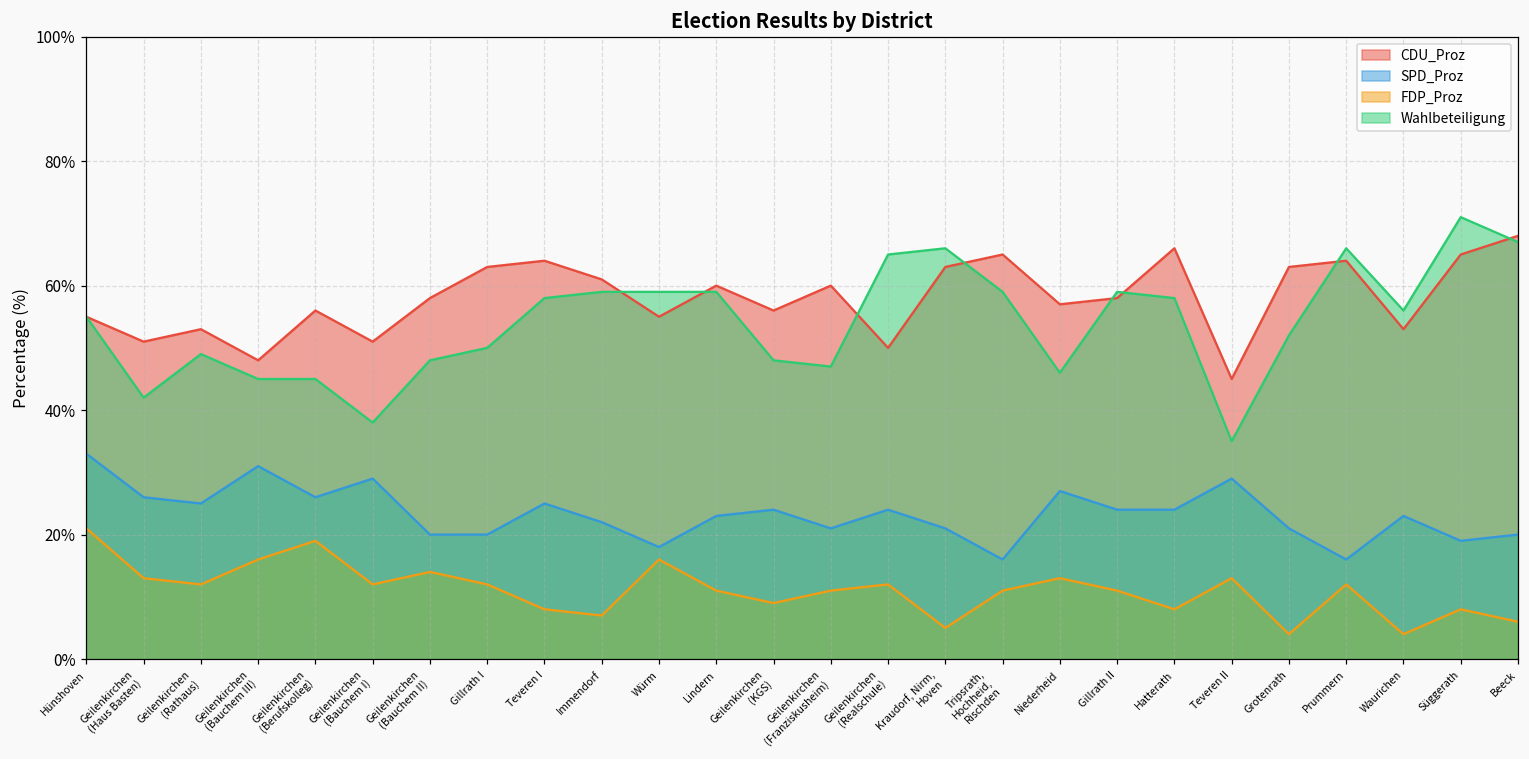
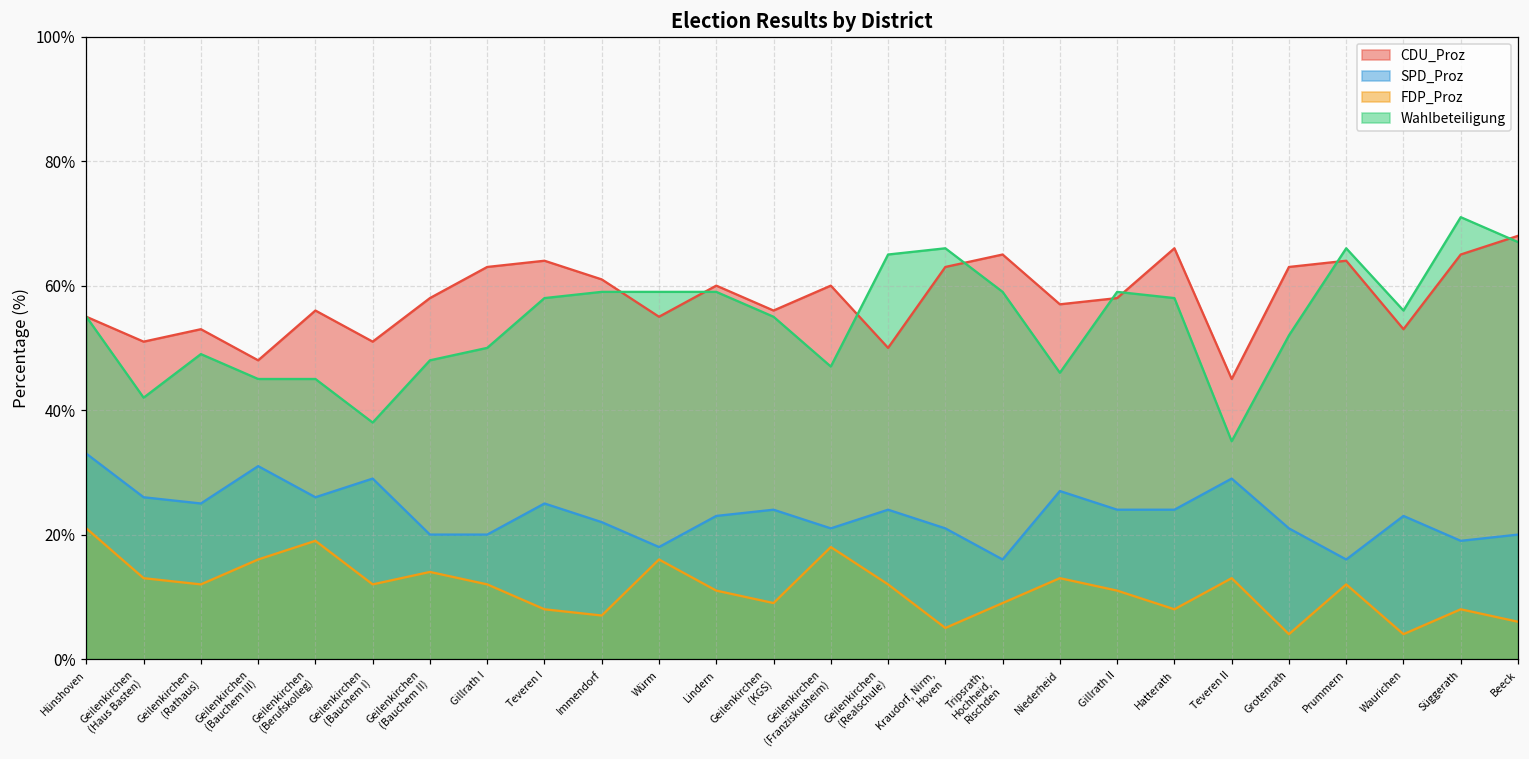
Wahlbeteiligung, Geilenkirchen (KGS): 48% -> 55%
FDP_Proz, Geilenkirchen (Franziskusheim): 11% -> 18%
FDP_Proz, Tripsrath, Hochheid, Rischden: 11% -> 9%
